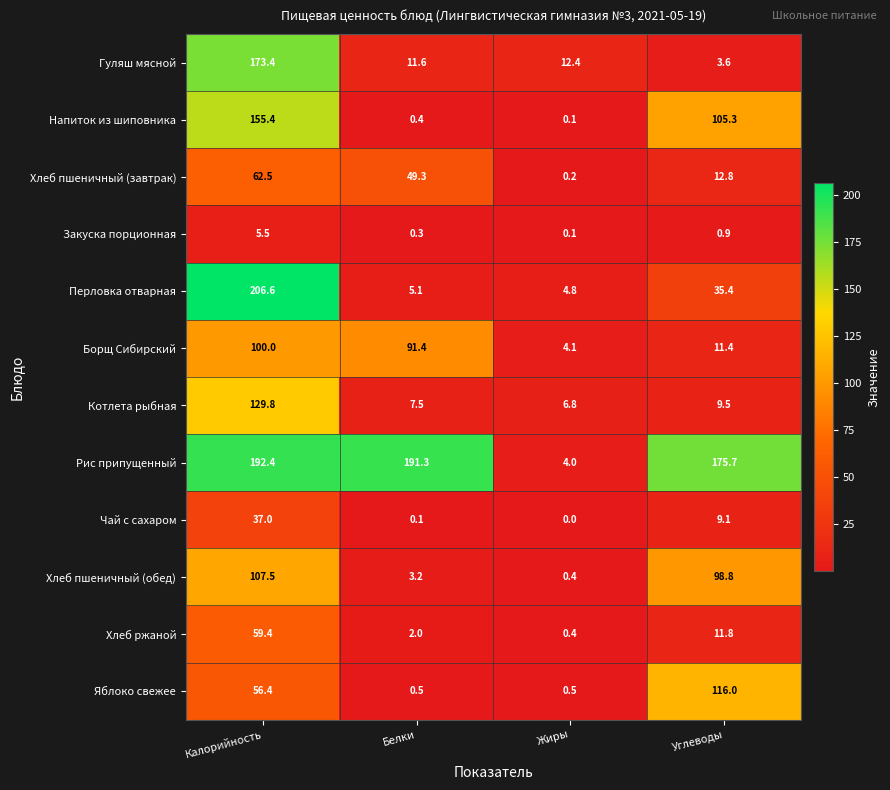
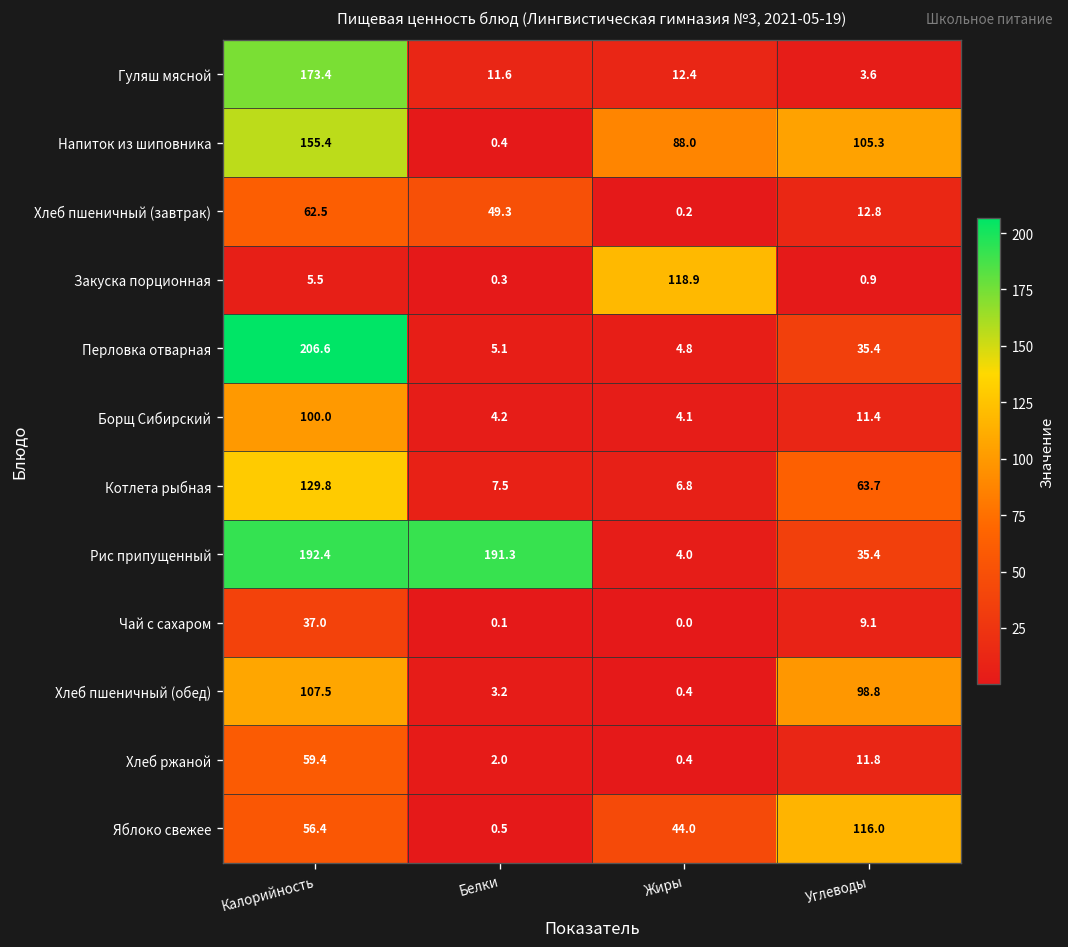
Напиток из шиповника, Жиры: 0.1 -> 88.0
Закуска порционная, Жиры: 0.1 -> 118.9
Борщ Сибирский, Белки: 91.4 -> 4.2
Котлета рыбная, Углеводы: 9.5 -> 63.7
Рис припущенный, Углеводы: 175.7 -> 35.4
Яблоко свежее, Жиры: 0.5 -> 44.0
